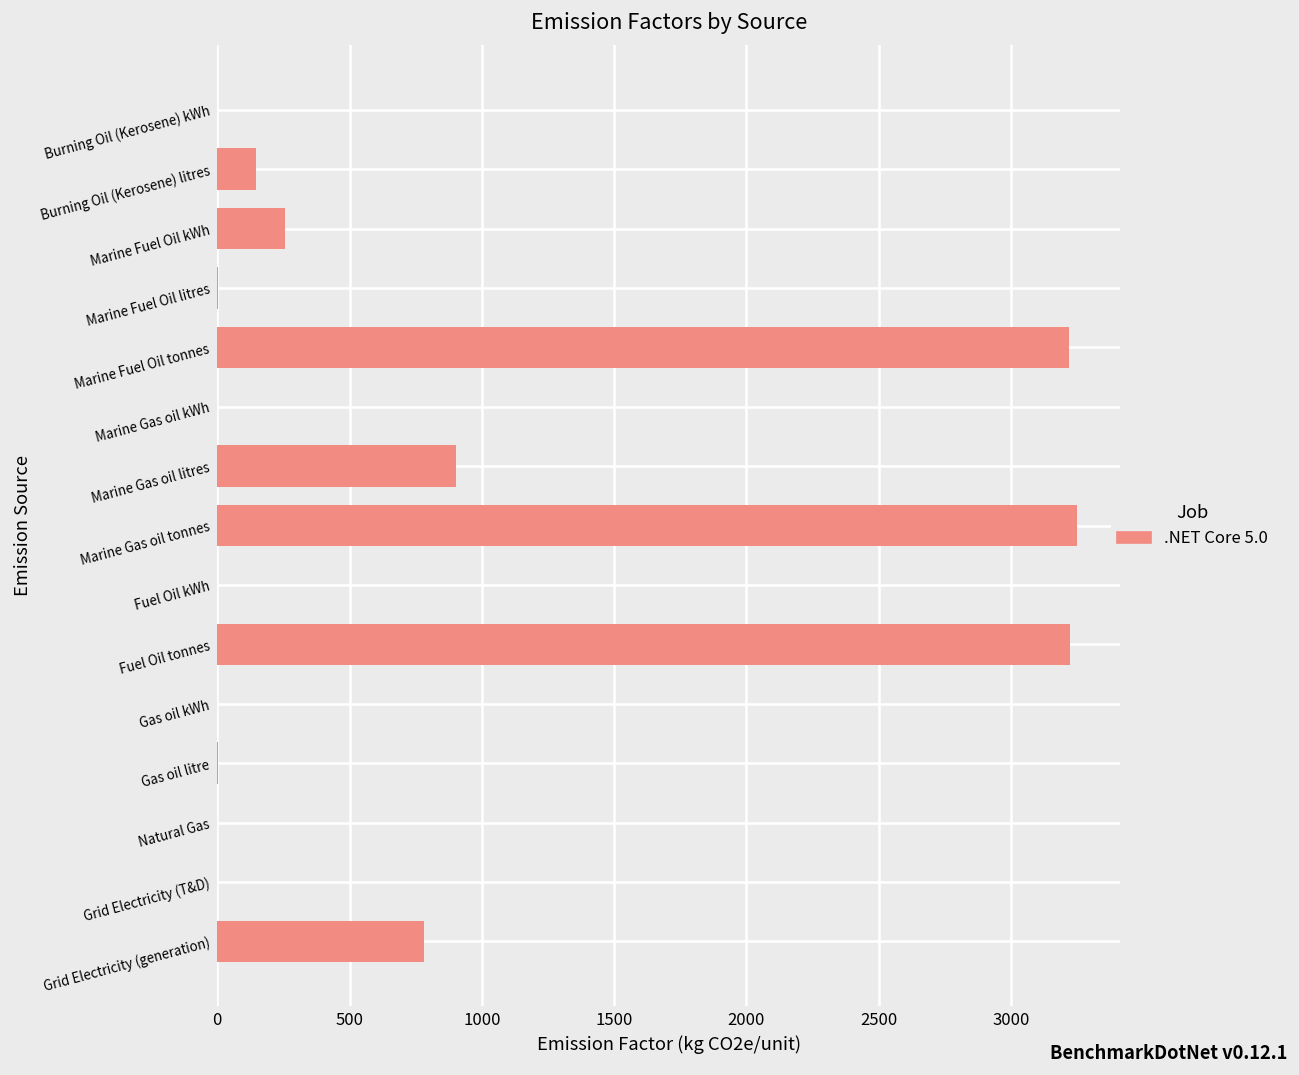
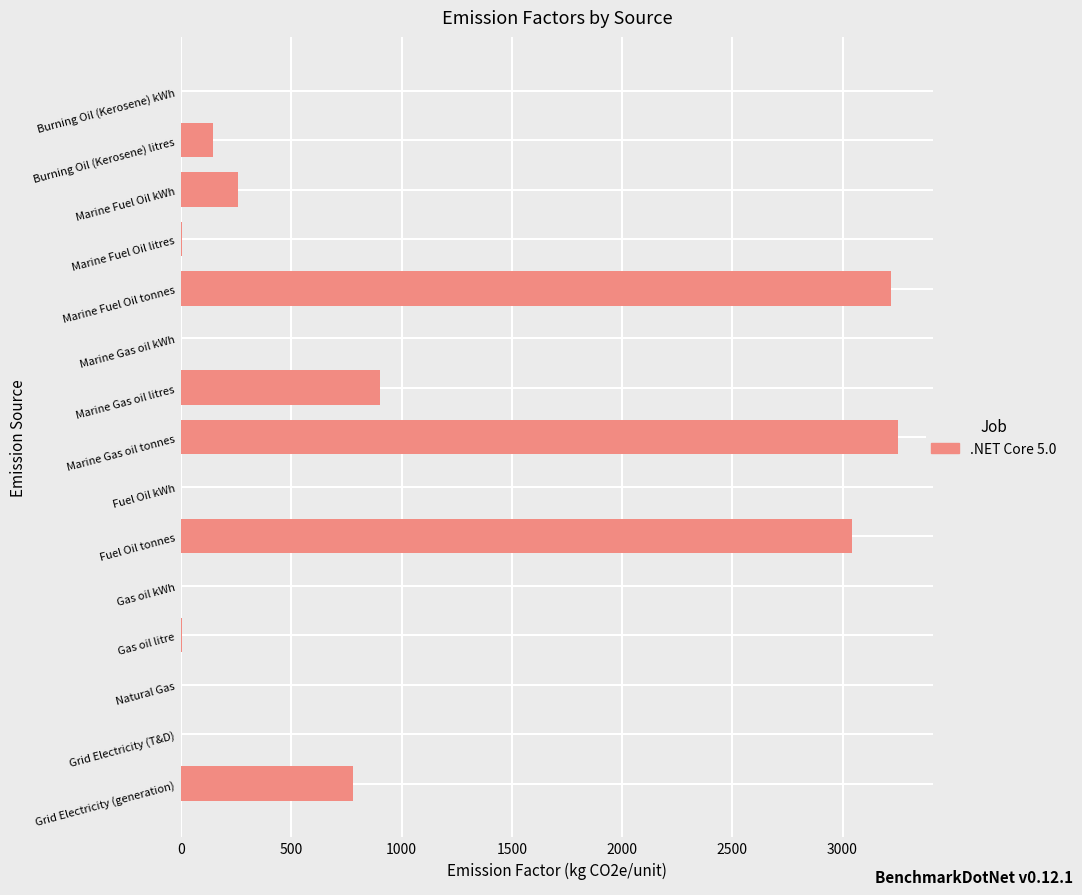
Fuel Oil tonnes: 3220 -> 3040
